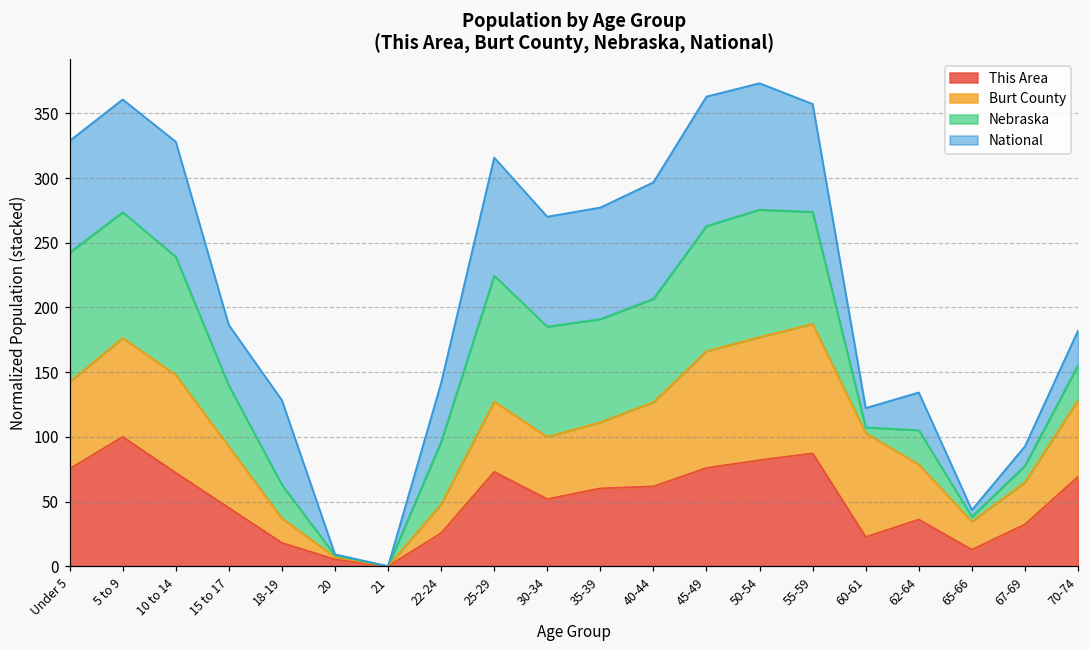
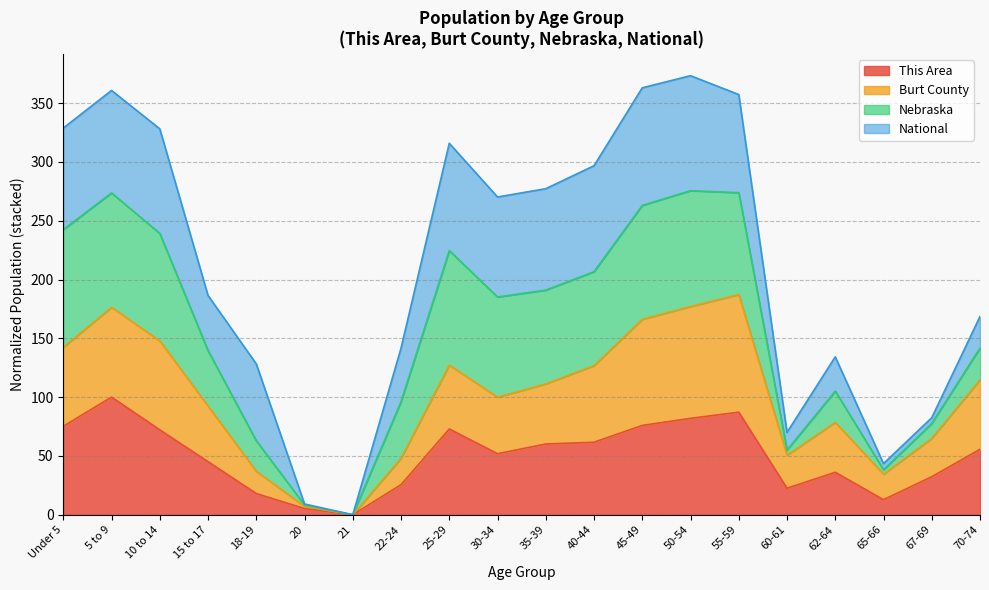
Burt County, 60-61: 80 -> 28
National, 67-69: 15 -> 5
This Area, 70-74: 69 -> 56
